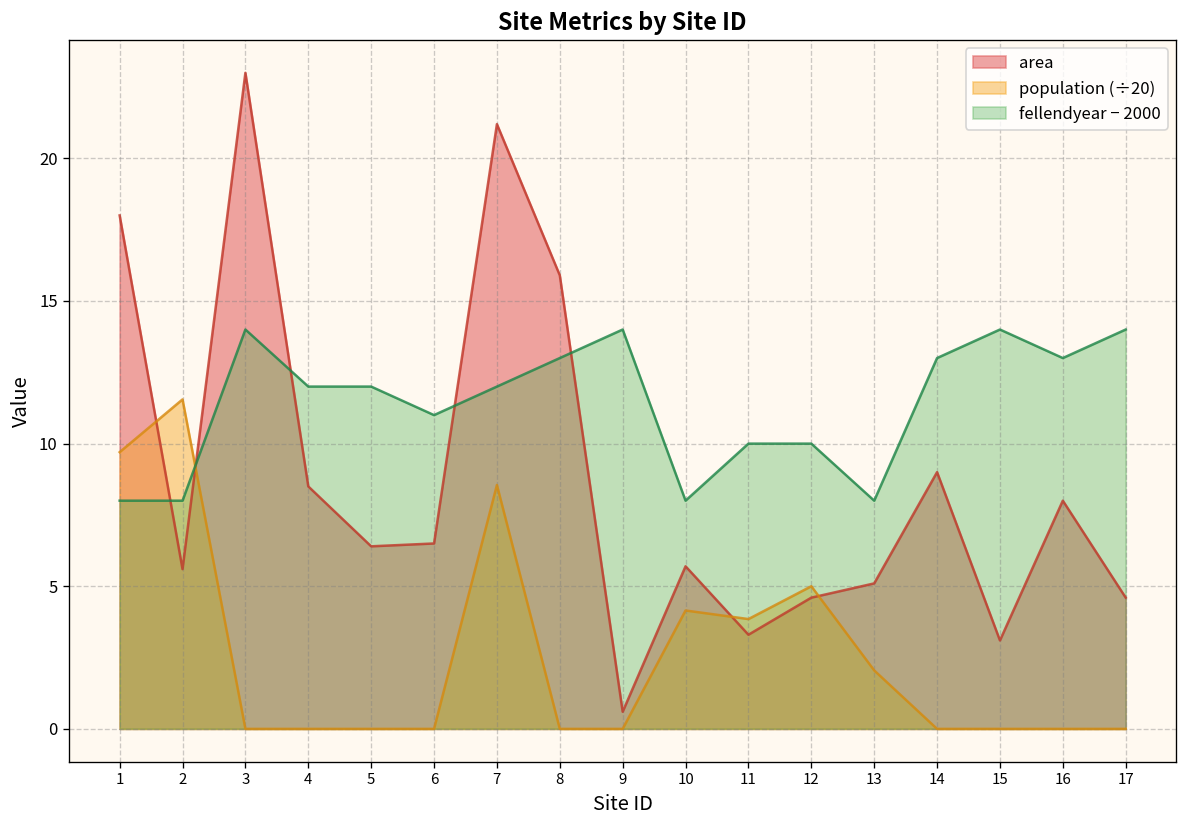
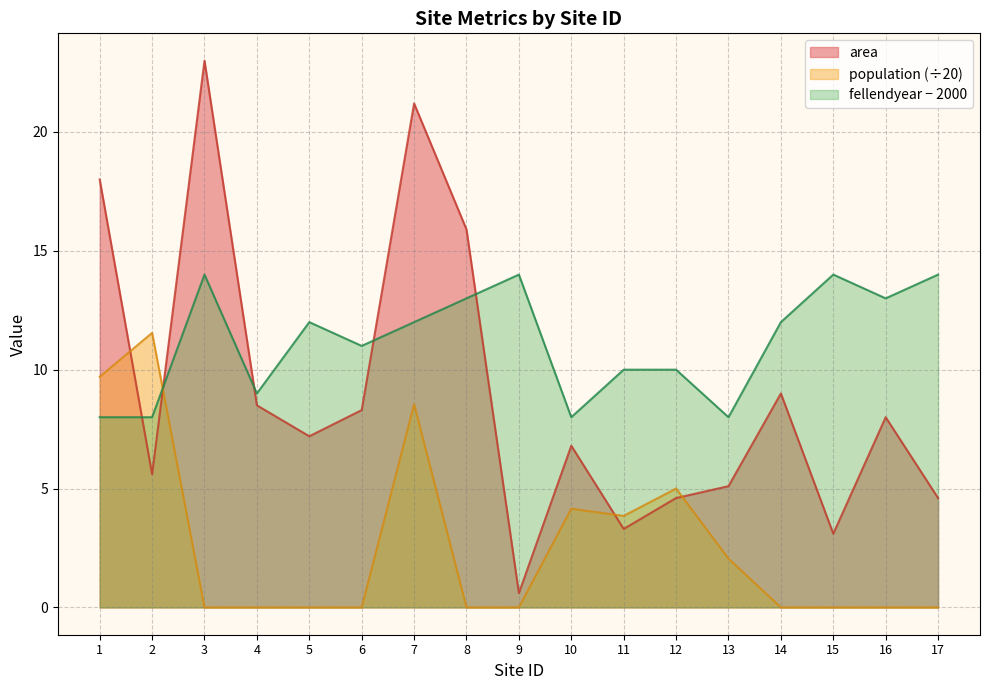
fellendyear − 2000, 4: 12.0 -> 9.0
area, 5: 6.4 -> 7.2
area, 6: 6.5 -> 8.3
area, 10: 5.7 -> 6.8
fellendyear − 2000, 14: 13.0 -> 12.0
